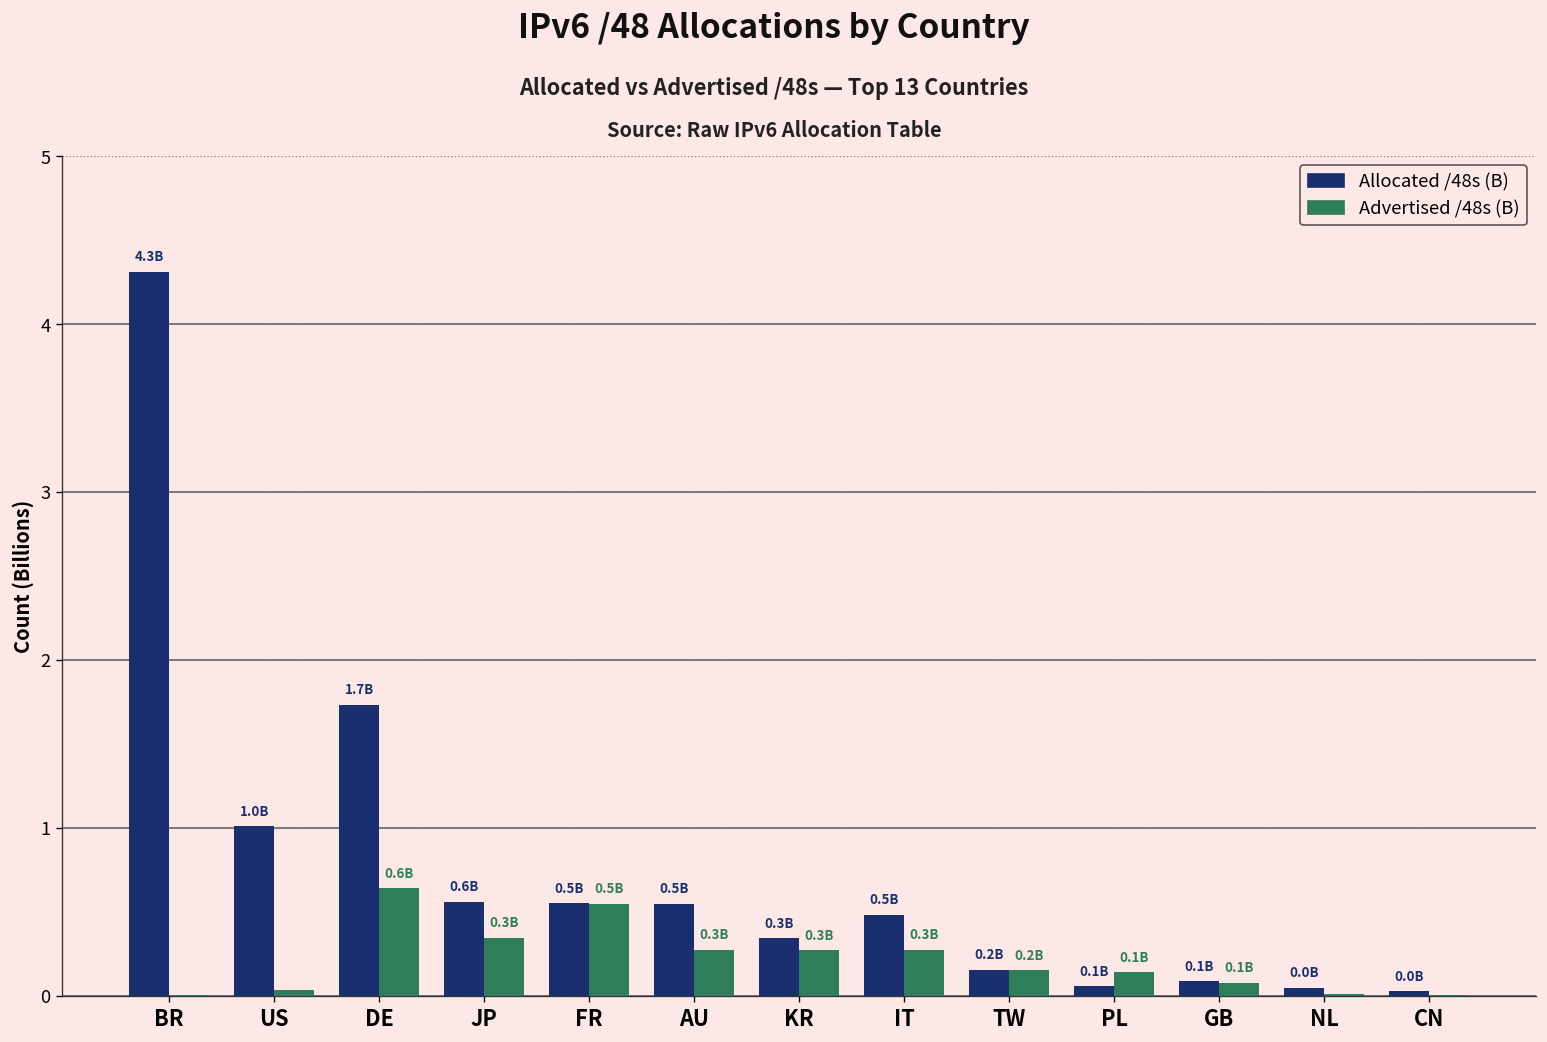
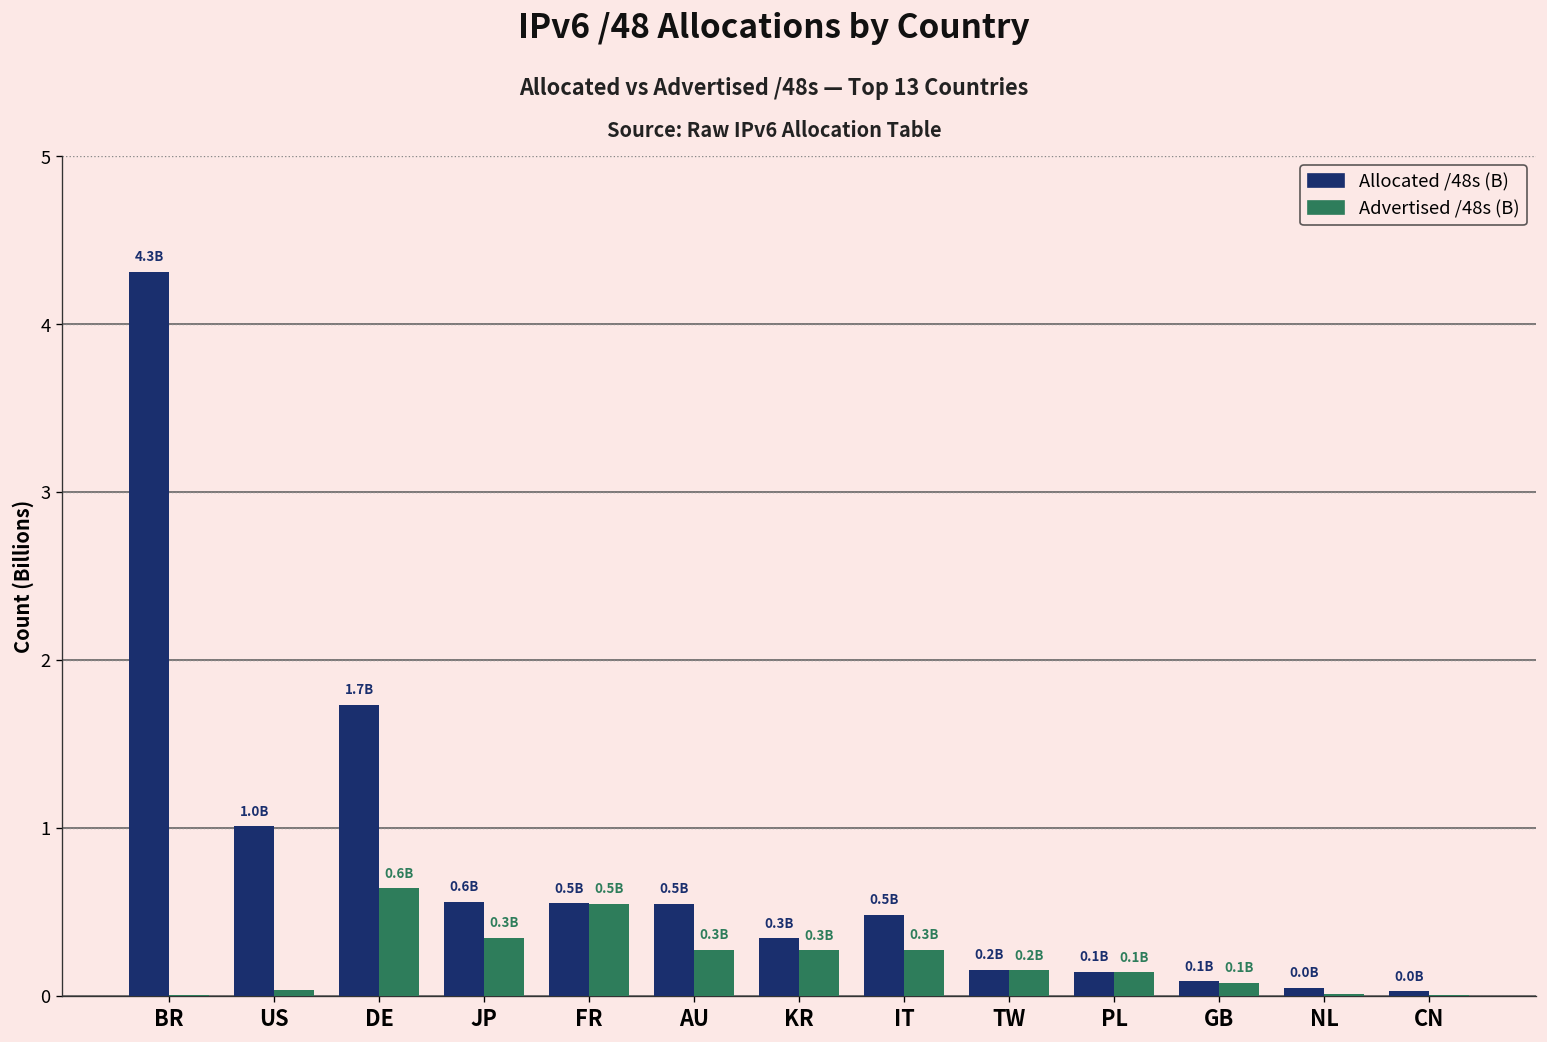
Allocated /48s (B), PL: 0.05 -> 0.14
